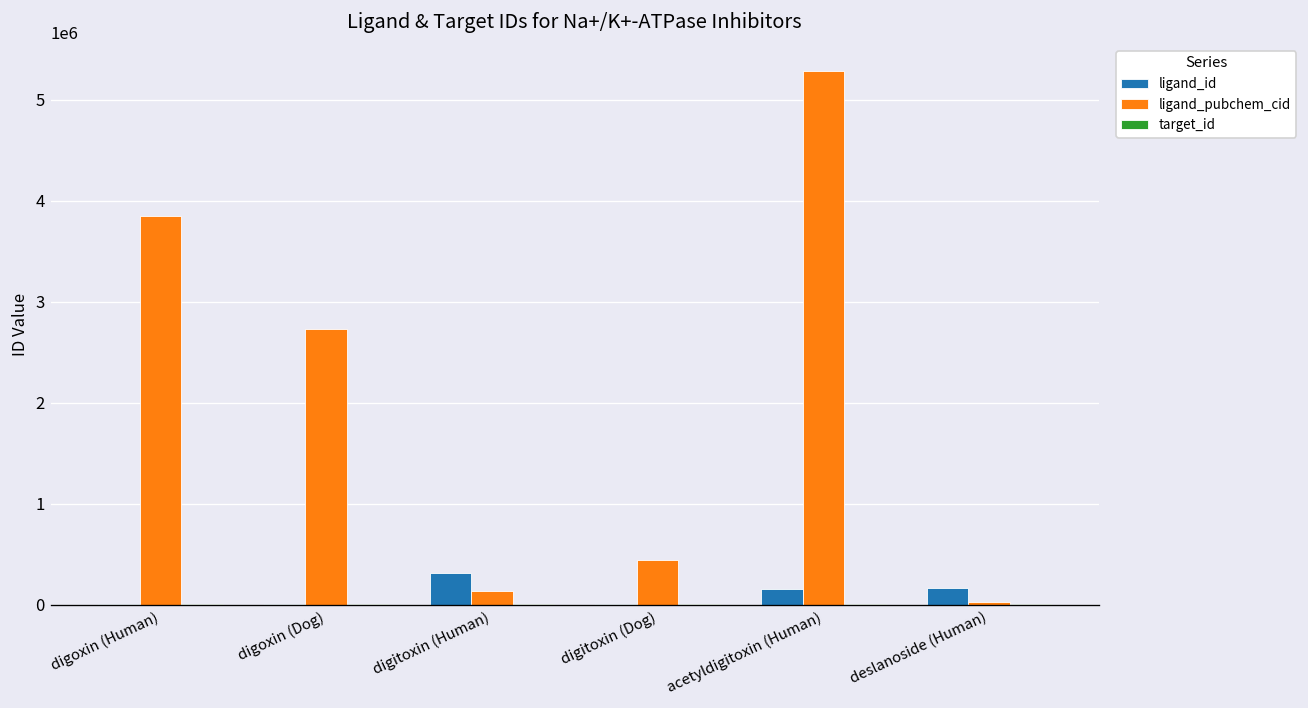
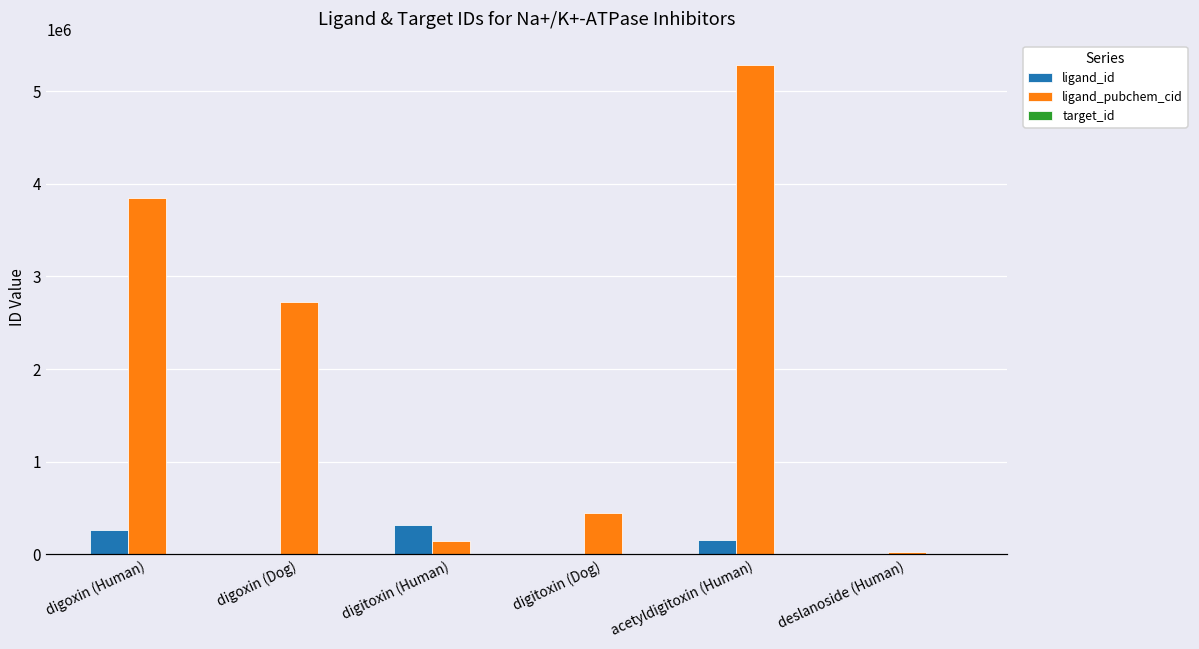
ligand_id, digoxin (Human): 0 -> 300000
ligand_id, deslanoside (Human): 200000 -> 0
